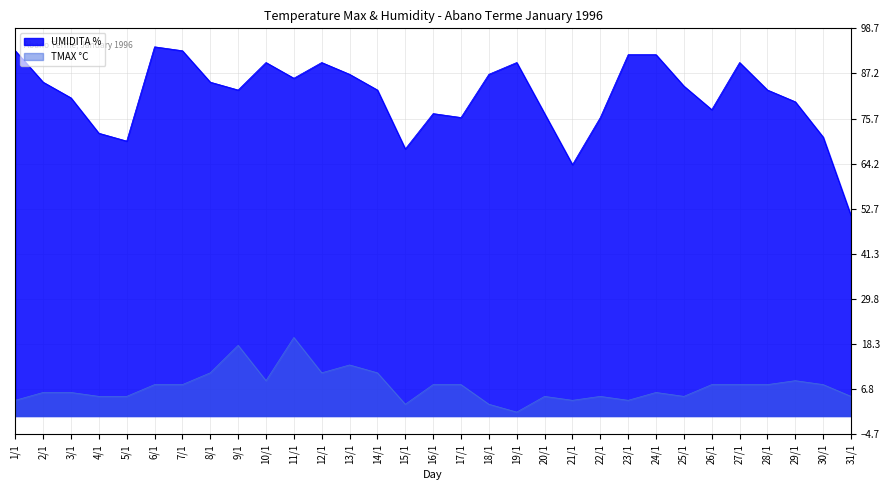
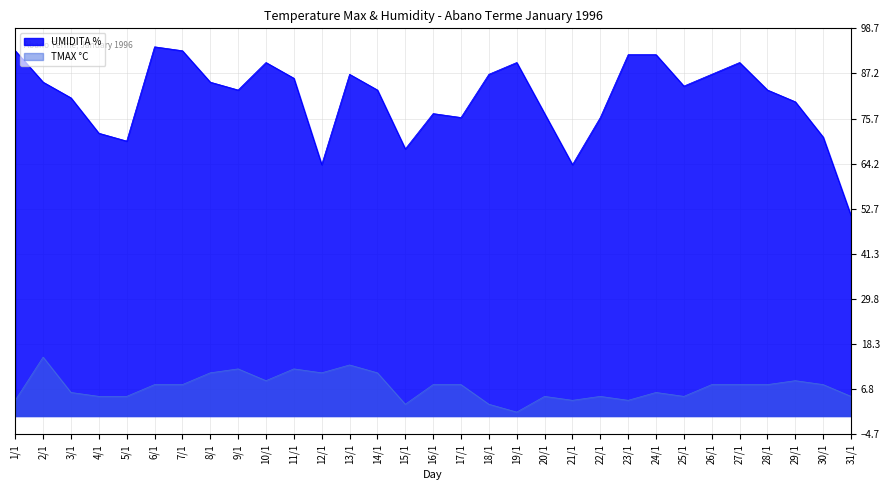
TMAX °C, 2/1: 6 -> 15
TMAX °C, 9/1: 18 -> 12
TMAX °C, 11/1: 20 -> 12
UMIDITA %, 12/1: 90 -> 64
UMIDITA %, 26/1: 78 -> 87
